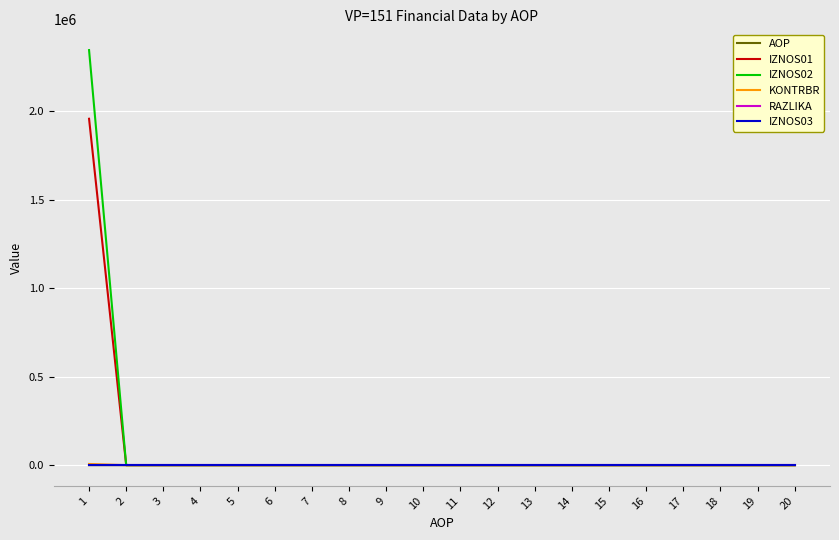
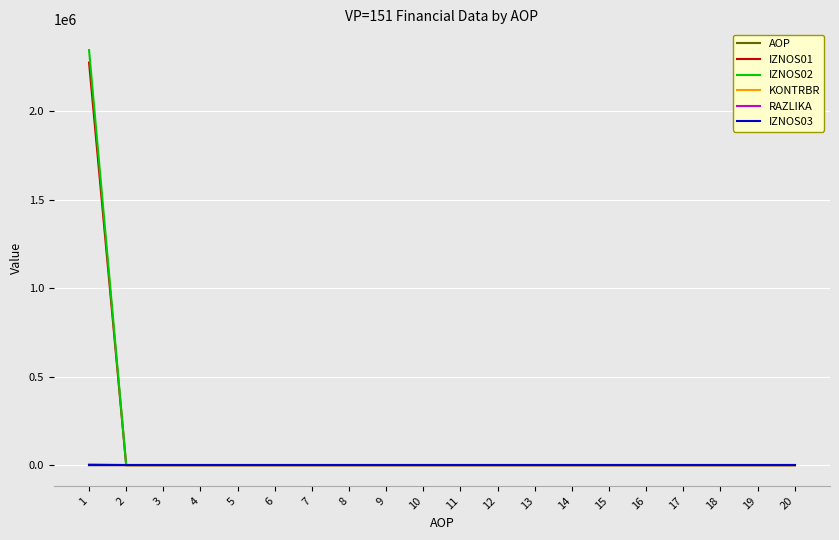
IZNOS01, 1: 1960000 -> 2270000
